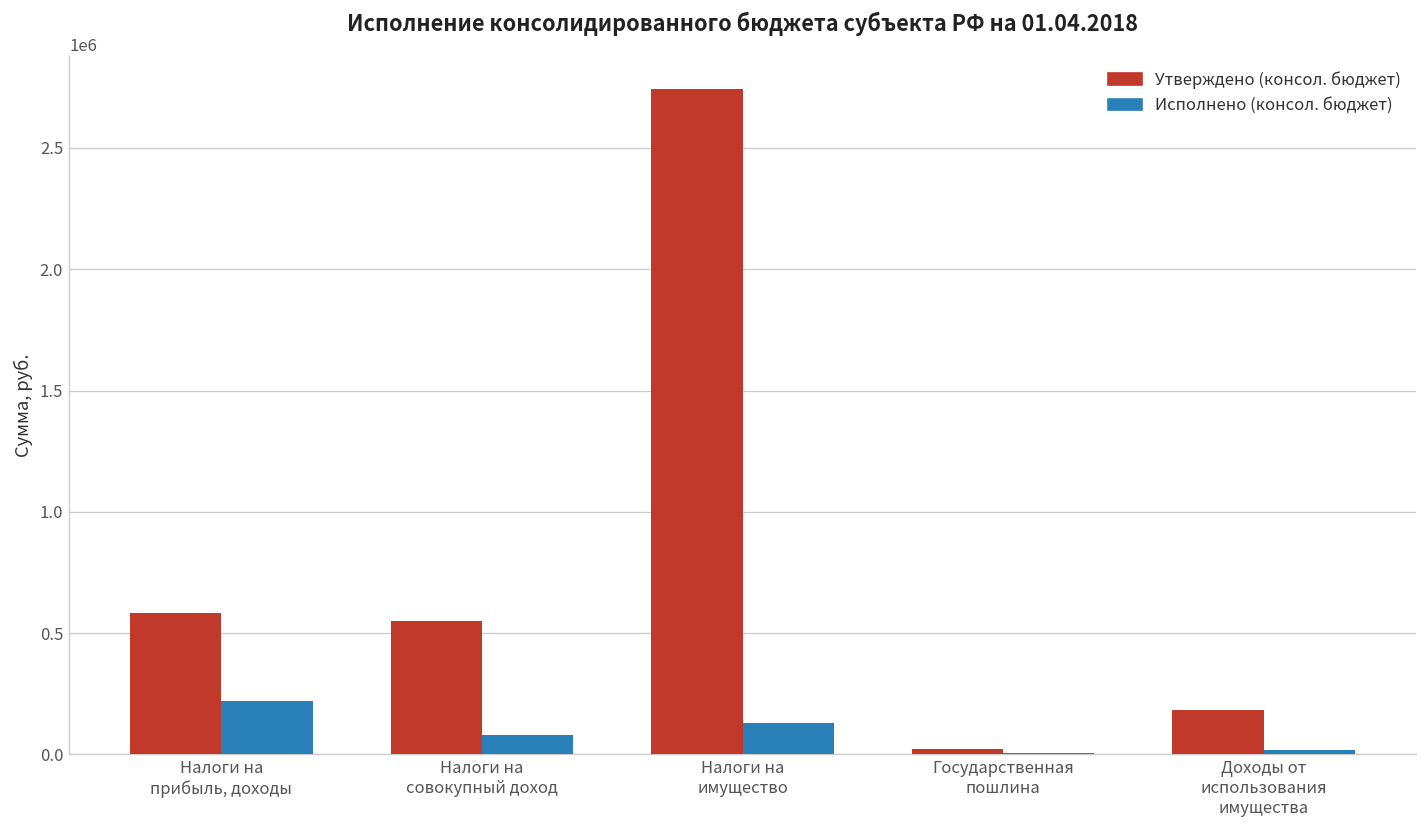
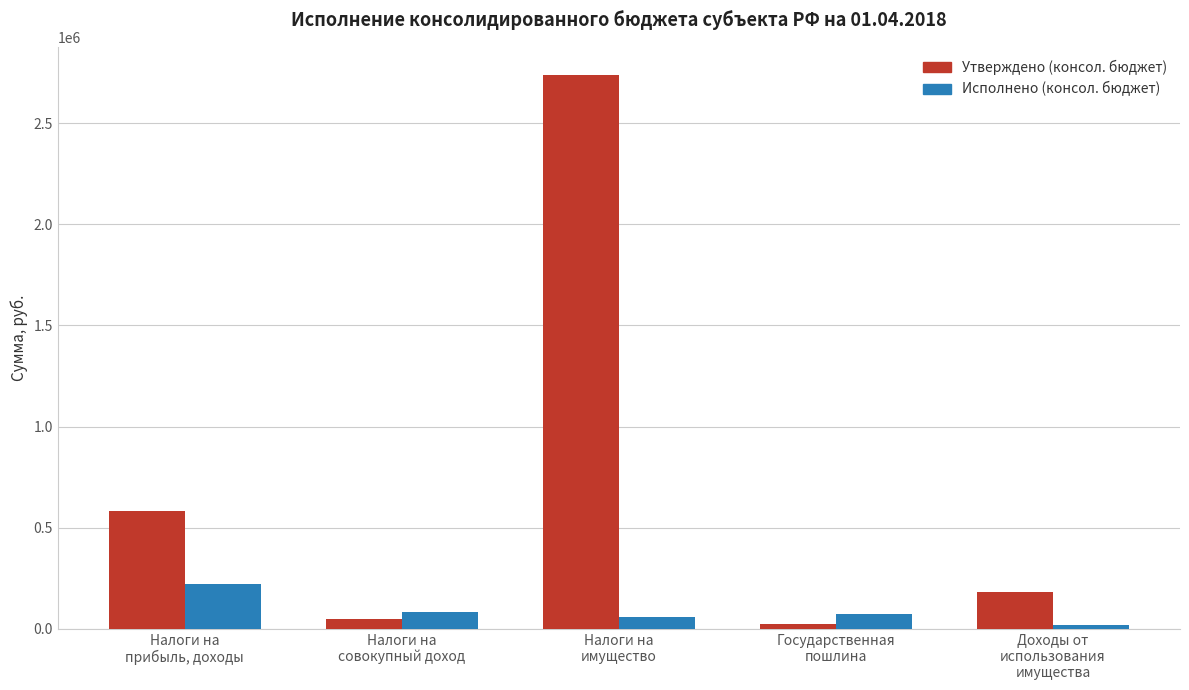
Утверждено (консол. бюджет), Налоги на совокупный доход: 550000 -> 50000
Исполнено (консол. бюджет), Налоги на имущество: 130000 -> 60000
Исполнено (консол. бюджет), Государственная пошлина: 10000 -> 70000
